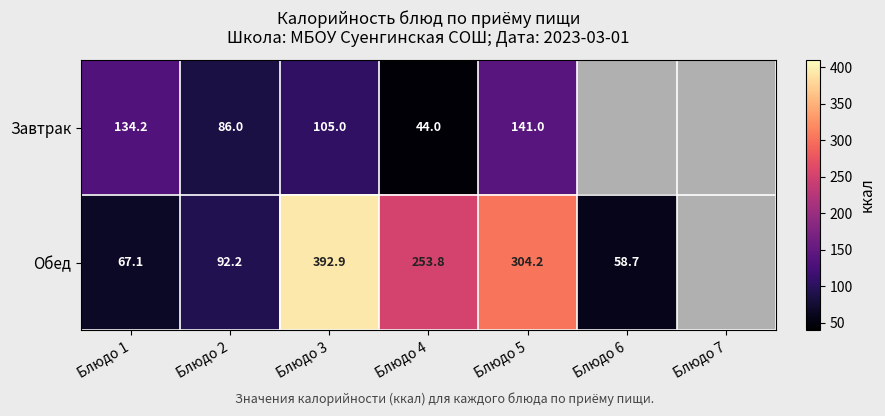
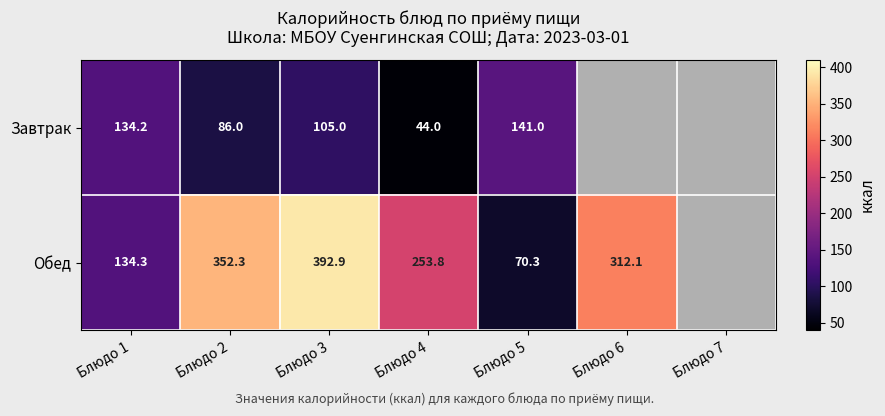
Обед, Блюдо 1: 67.1 -> 134.3
Обед, Блюдо 2: 92.2 -> 352.3
Обед, Блюдо 5: 304.2 -> 70.3
Обед, Блюдо 6: 58.7 -> 312.1
